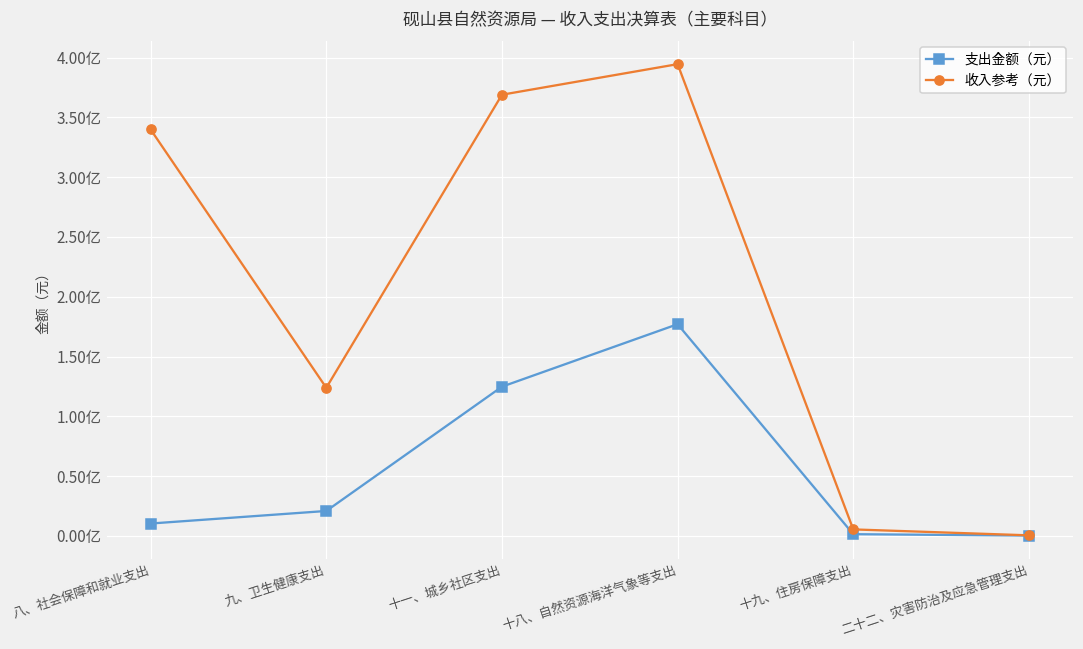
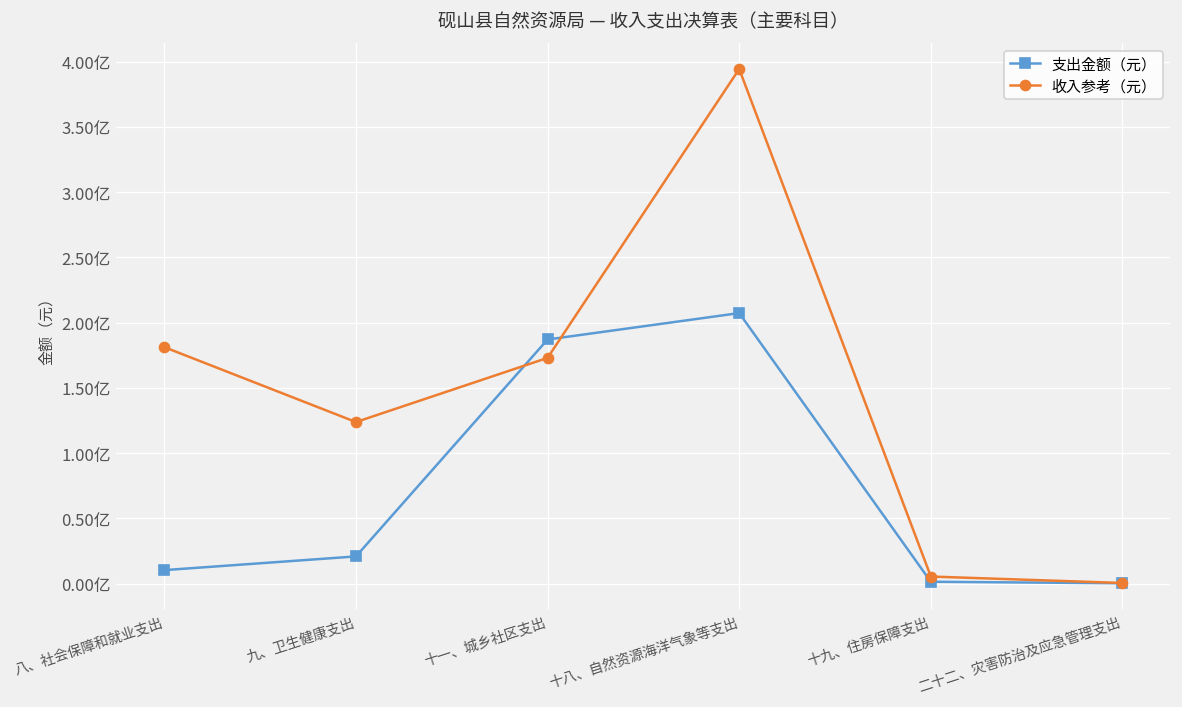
收入参考（元）, 八、社会保障和就业支出: 3.40亿 -> 1.81亿
支出金额（元）, 十一、城乡社区支出: 1.25亿 -> 1.87亿
收入参考（元）, 十一、城乡社区支出: 3.69亿 -> 1.73亿
支出金额（元）, 十八、自然资源海洋气象等支出: 1.77亿 -> 2.07亿
